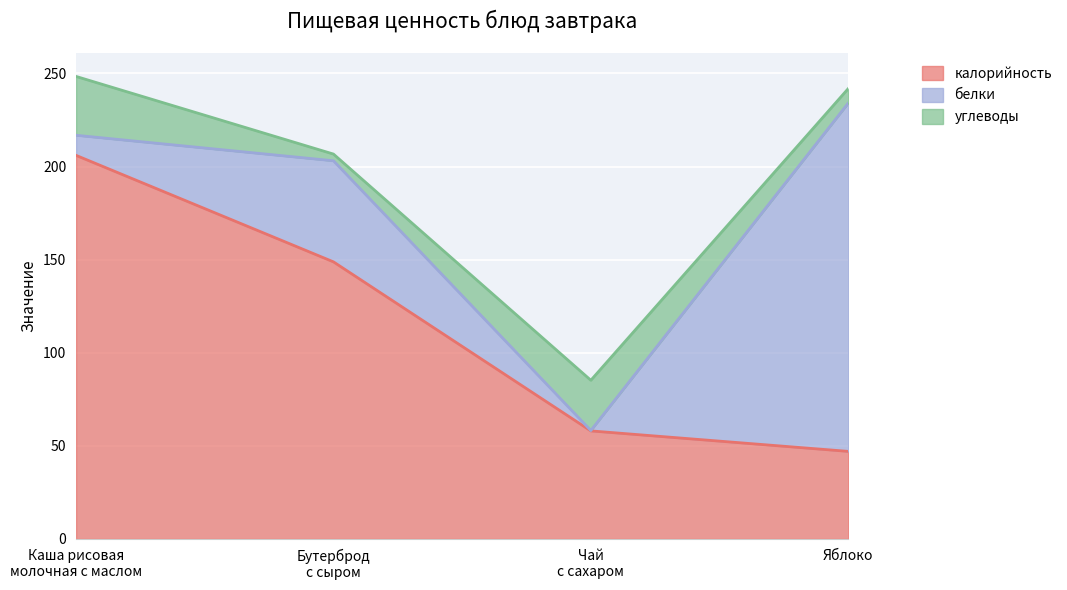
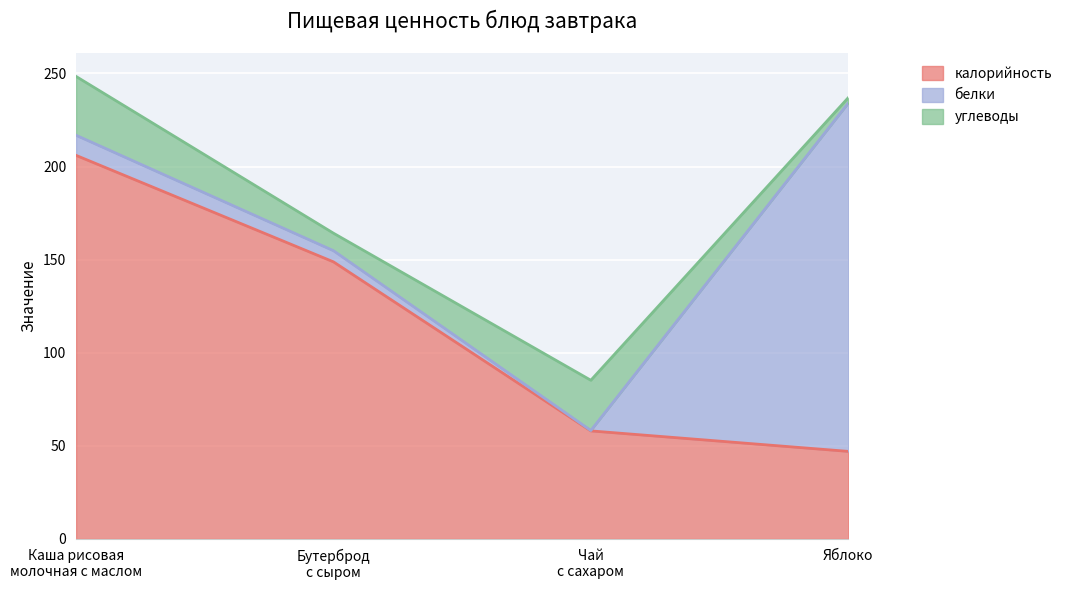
белки, Бутерброд с сыром: 54 -> 6
углеводы, Бутерброд с сыром: 4 -> 9
углеводы, Яблоко: 8 -> 3
